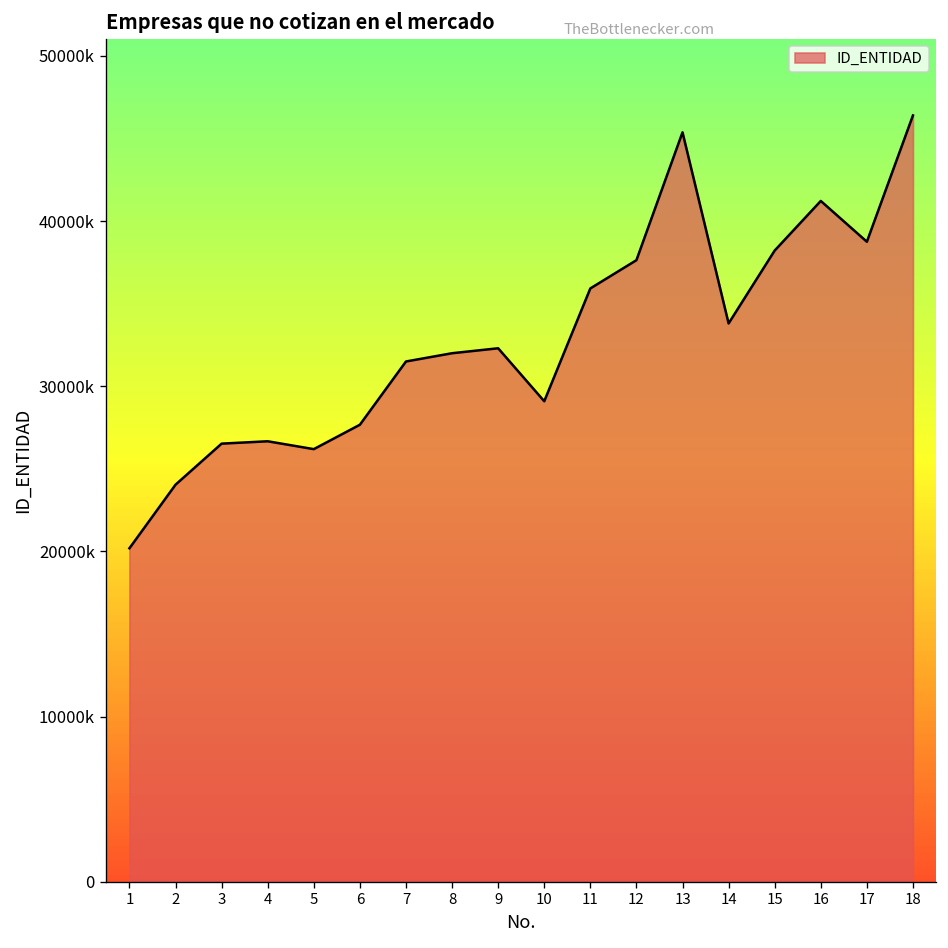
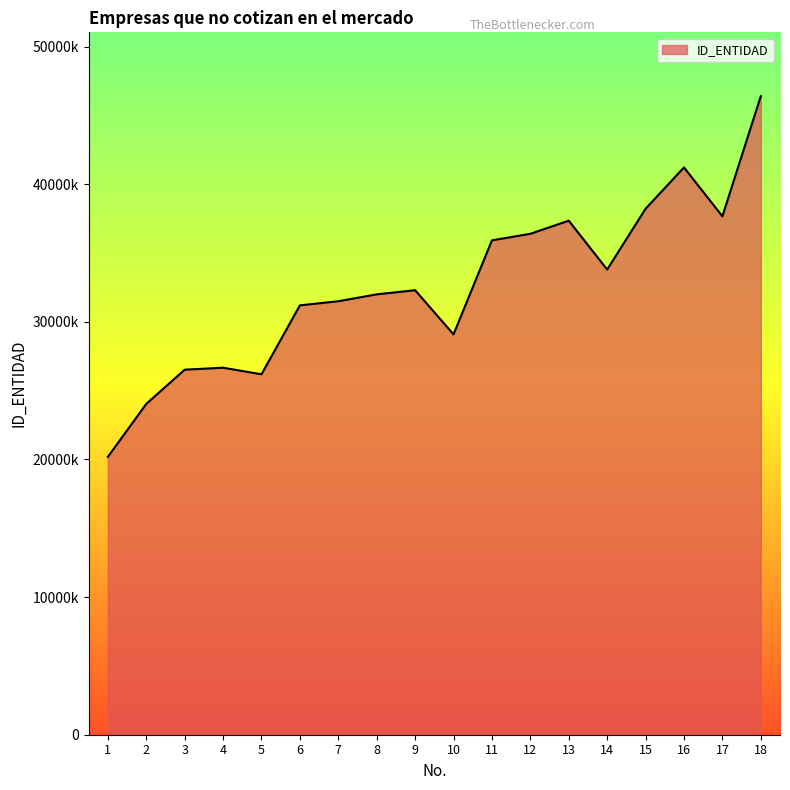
6: 27700000 -> 31200000
12: 37600000 -> 36400000
13: 45400000 -> 37400000
17: 38800000 -> 37700000
